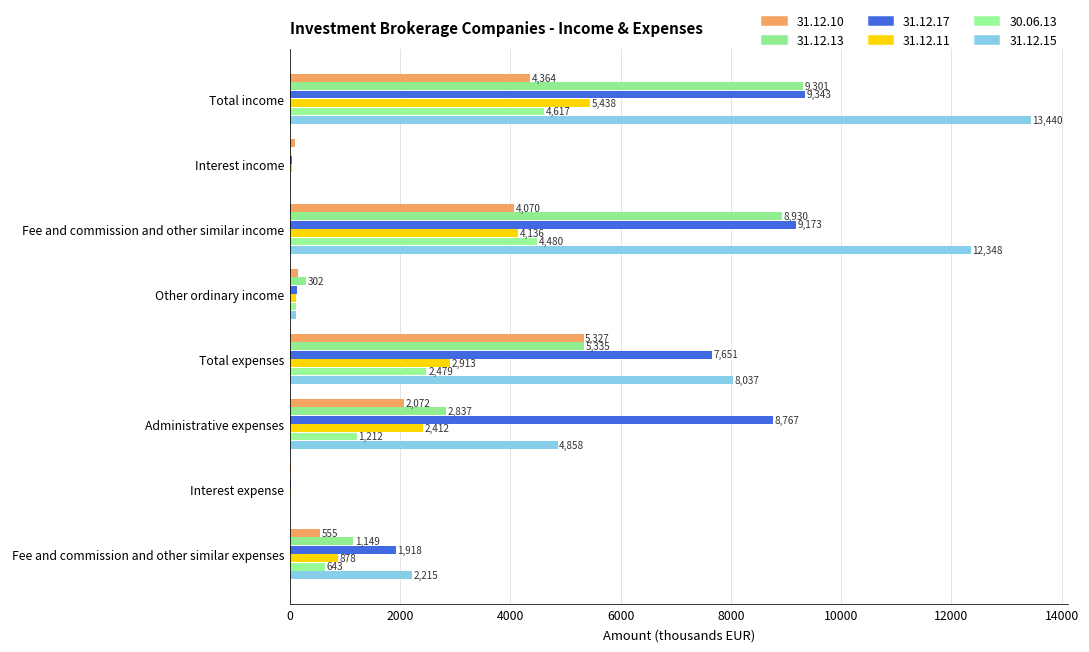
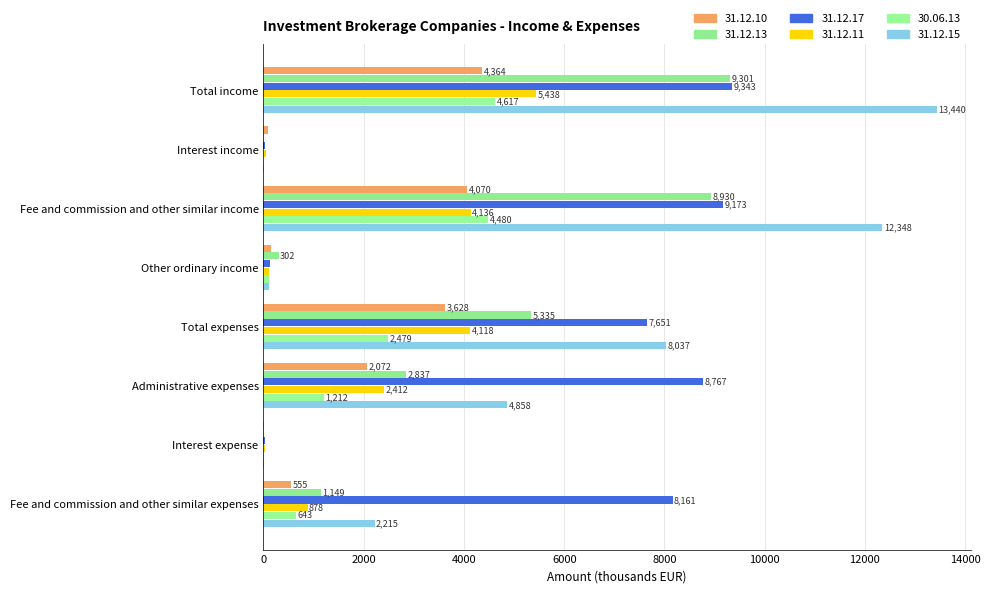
31.12.10, Total expenses: 5,327 -> 3,628
31.12.11, Total expenses: 2,913 -> 4,118
31.12.17, Fee and commission and other similar expenses: 1,918 -> 8,161
